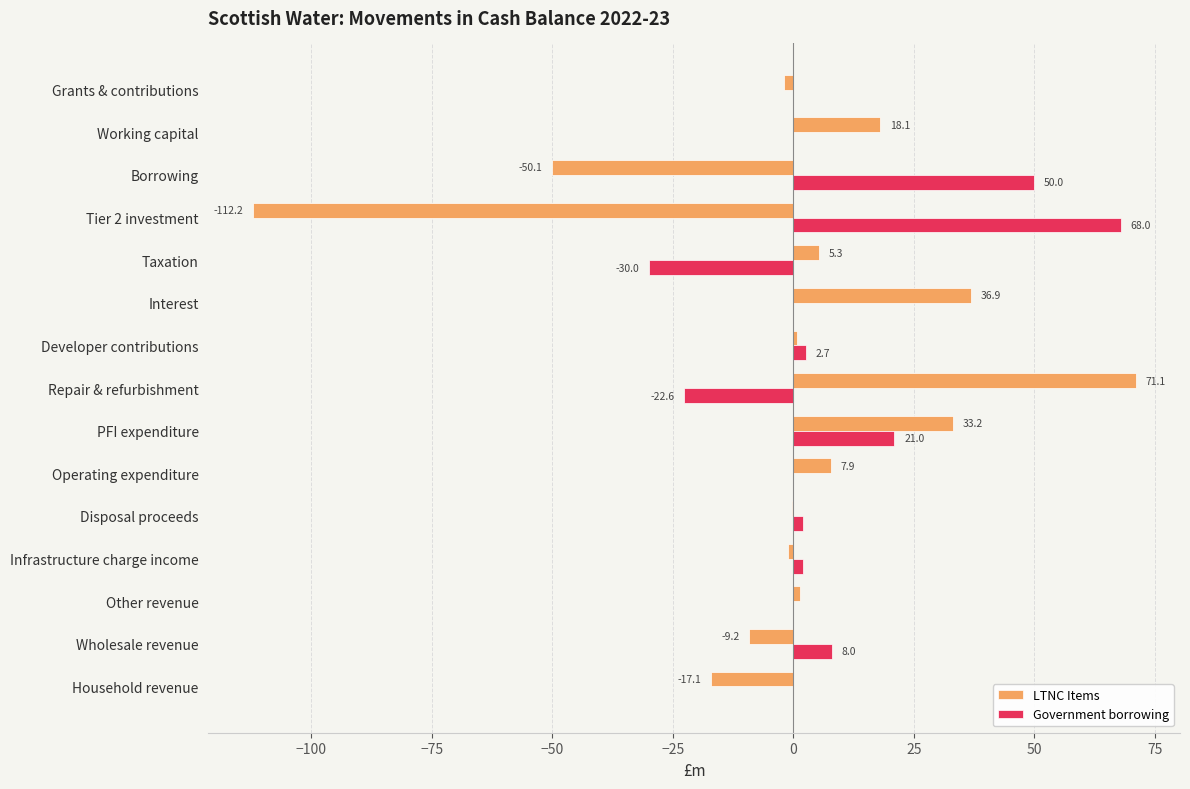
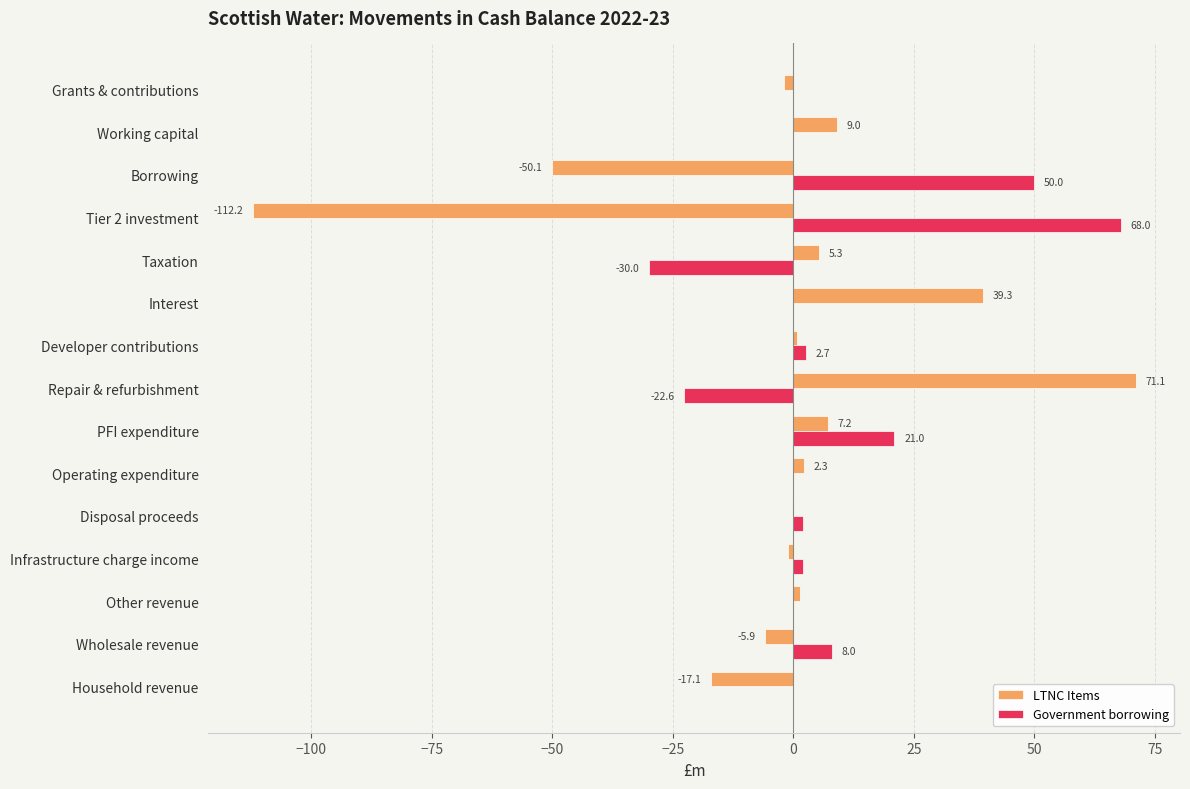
LTNC Items, Working capital: 18.1 -> 9.0
LTNC Items, Interest: 36.9 -> 39.3
LTNC Items, PFI expenditure: 33.2 -> 7.2
LTNC Items, Operating expenditure: 7.9 -> 2.3
LTNC Items, Wholesale revenue: -9.2 -> -5.9
